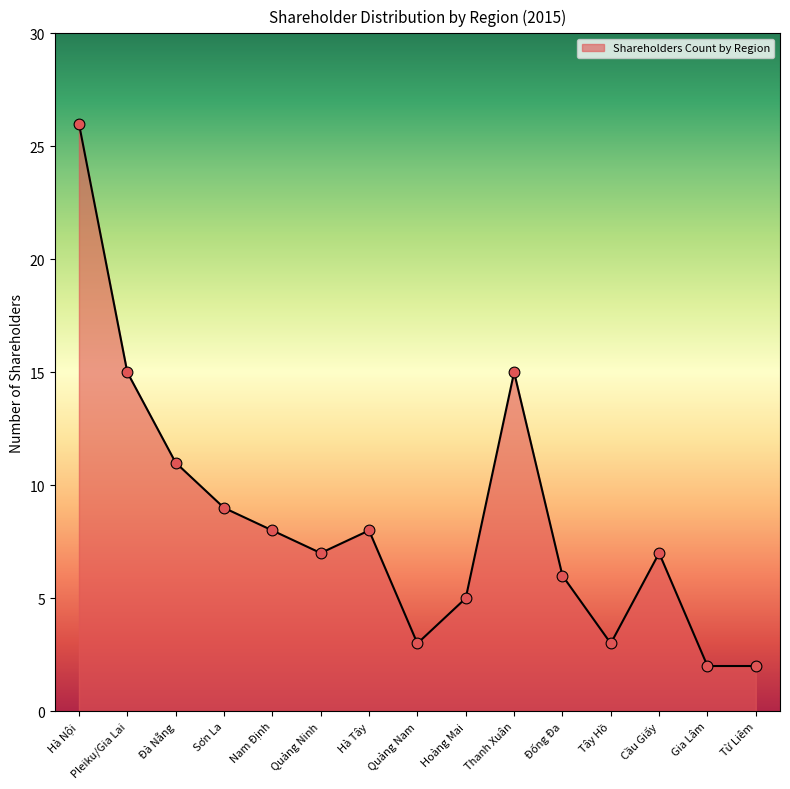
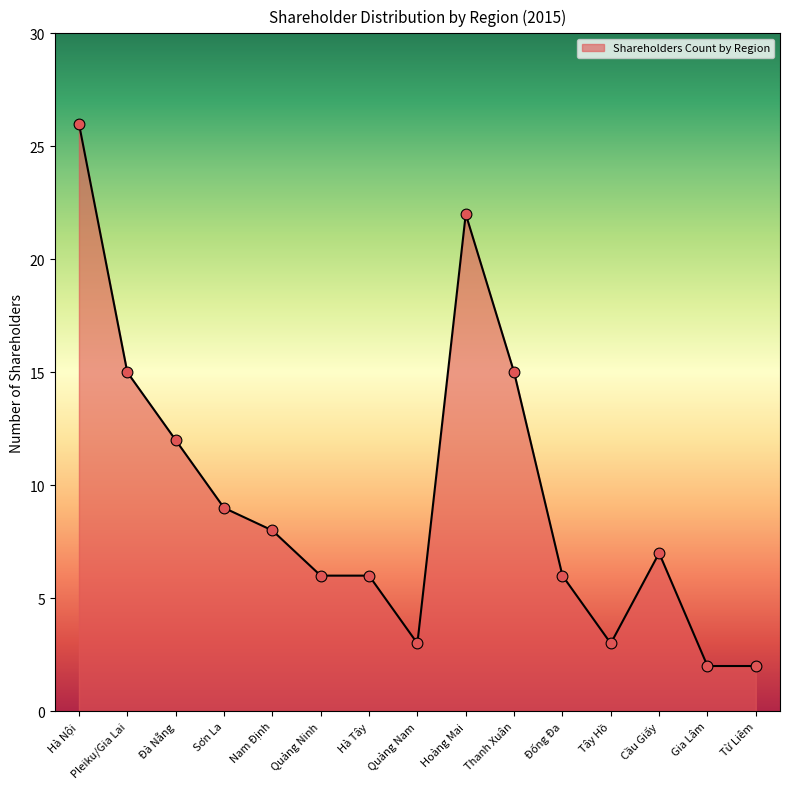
Đà Nẵng: 11 -> 12
Quảng Ninh: 7 -> 6
Hà Tây: 8 -> 6
Hoàng Mai: 5 -> 22
